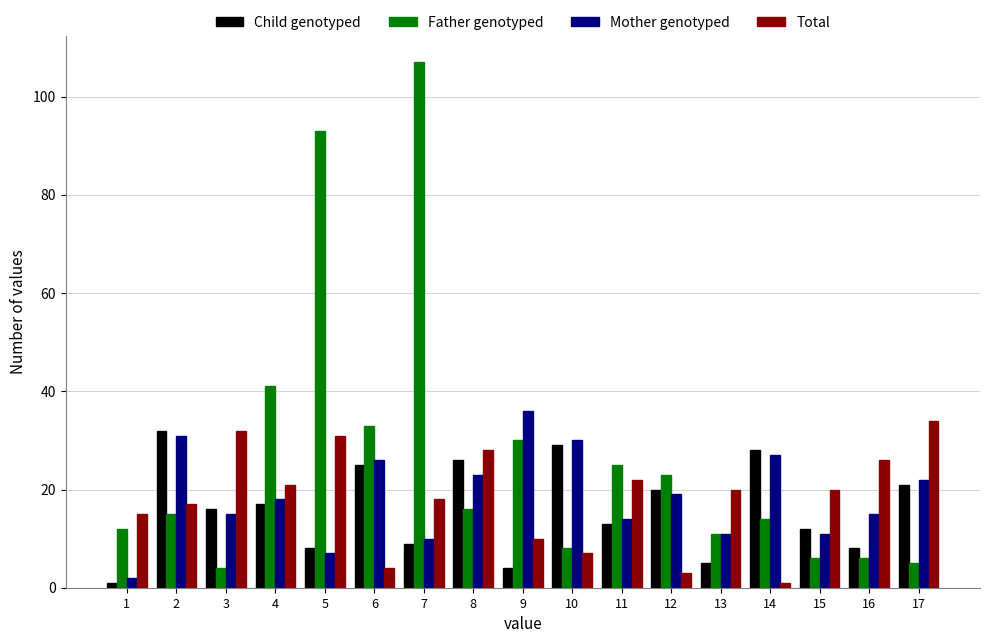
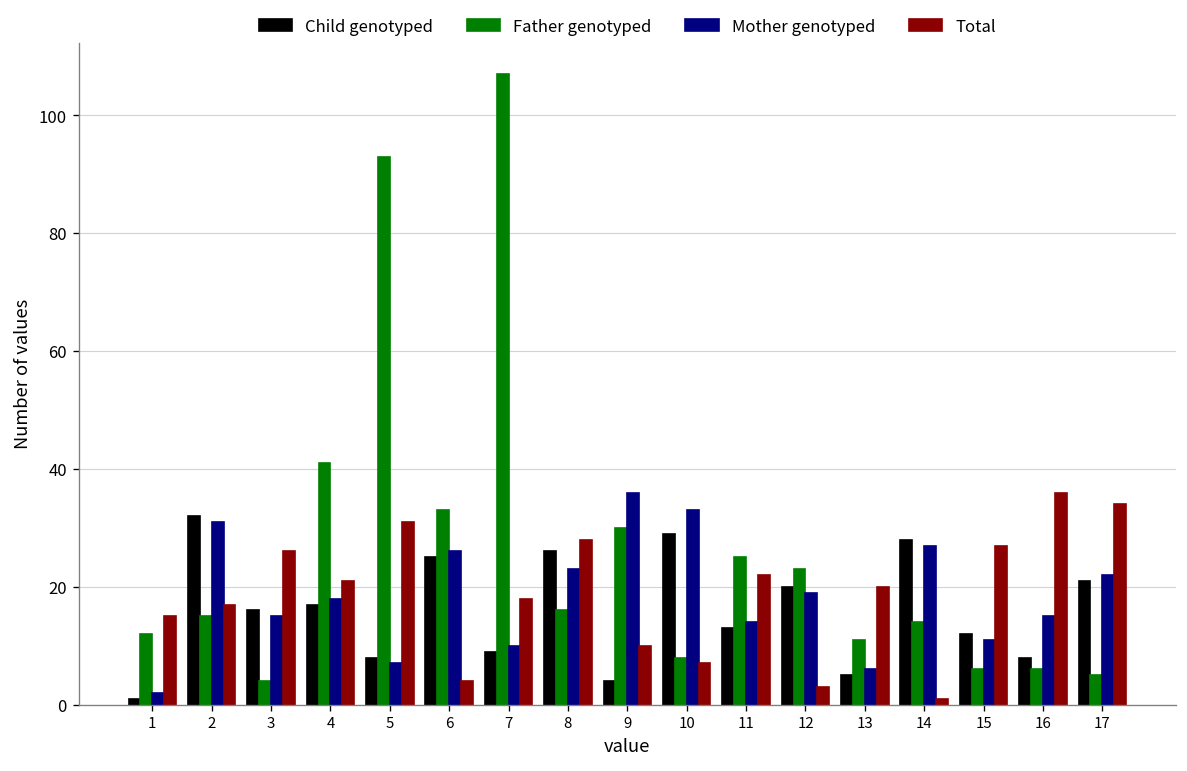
Total, 3: 32 -> 26
Mother genotyped, 10: 30 -> 33
Mother genotyped, 13: 11 -> 6
Total, 15: 20 -> 27
Total, 16: 26 -> 36
